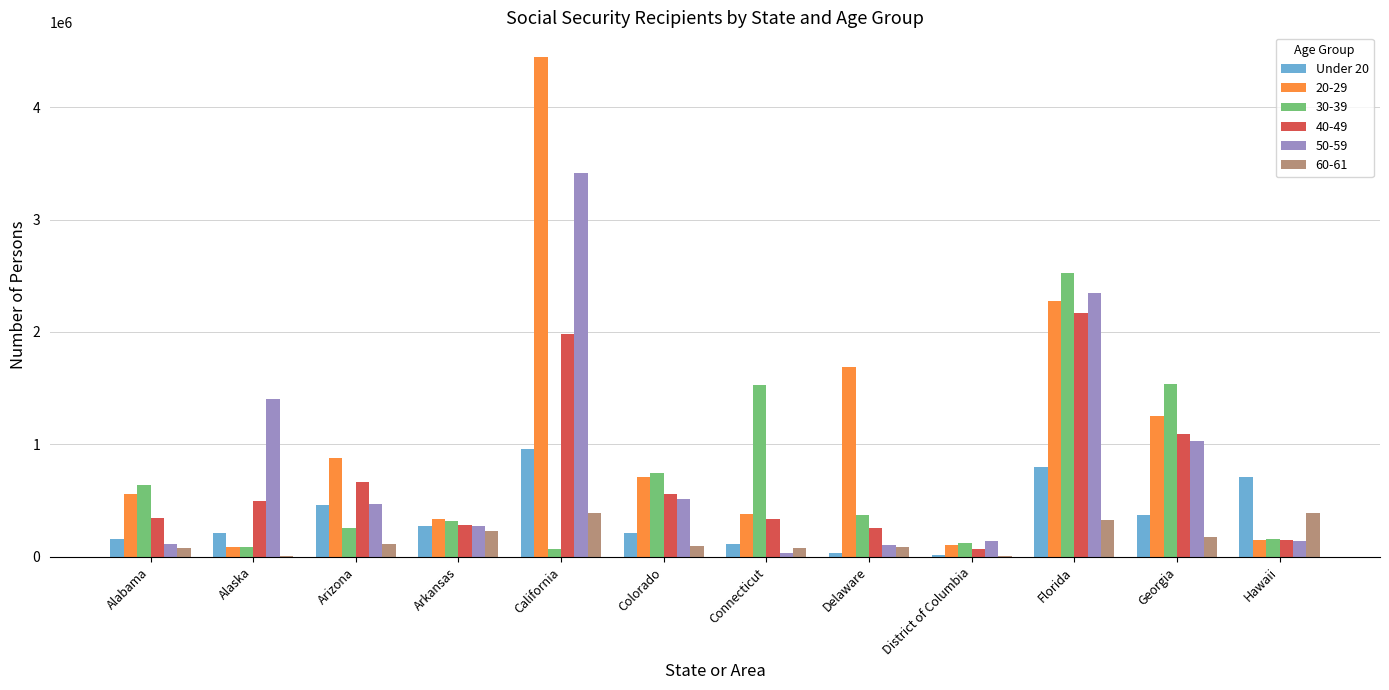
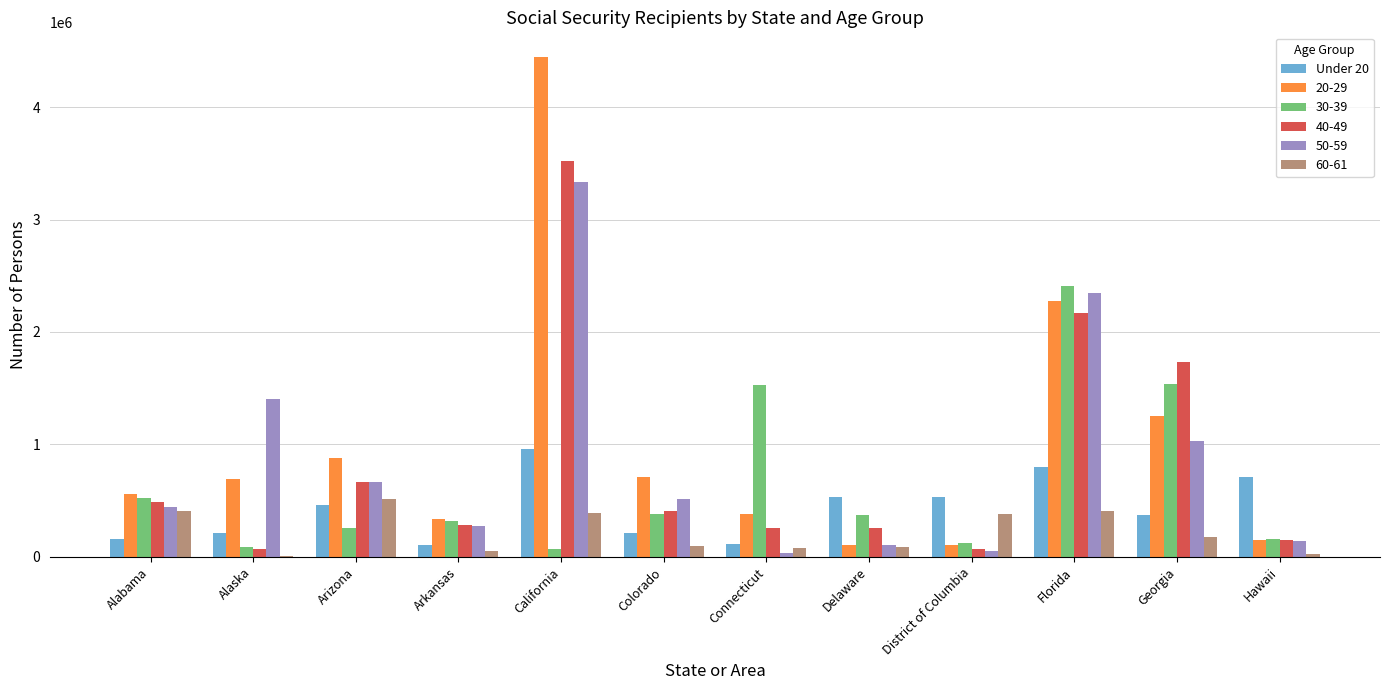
30-39, Alabama: 640000 -> 530000
40-49, Alabama: 350000 -> 490000
50-59, Alabama: 120000 -> 450000
60-61, Alabama: 80000 -> 410000
20-29, Alaska: 90000 -> 690000
40-49, Alaska: 490000 -> 70000
50-59, Arizona: 470000 -> 670000
60-61, Arizona: 120000 -> 520000
Under 20, Arkansas: 270000 -> 100000
60-61, Arkansas: 230000 -> 50000
40-49, California: 1980000 -> 3520000
50-59, California: 3420000 -> 3340000
30-39, Colorado: 740000 -> 380000
40-49, Colorado: 560000 -> 400000
40-49, Connecticut: 330000 -> 260000
Under 20, Delaware: 40000 -> 530000
20-29, Delaware: 1690000 -> 110000
Under 20, District of Columbia: 20000 -> 530000
50-59, District of Columbia: 140000 -> 50000
60-61, District of Columbia: 10000 -> 380000
30-39, Florida: 2520000 -> 2410000
60-61, Florida: 320000 -> 400000
40-49, Georgia: 1100000 -> 1730000
60-61, Hawaii: 390000 -> 30000
